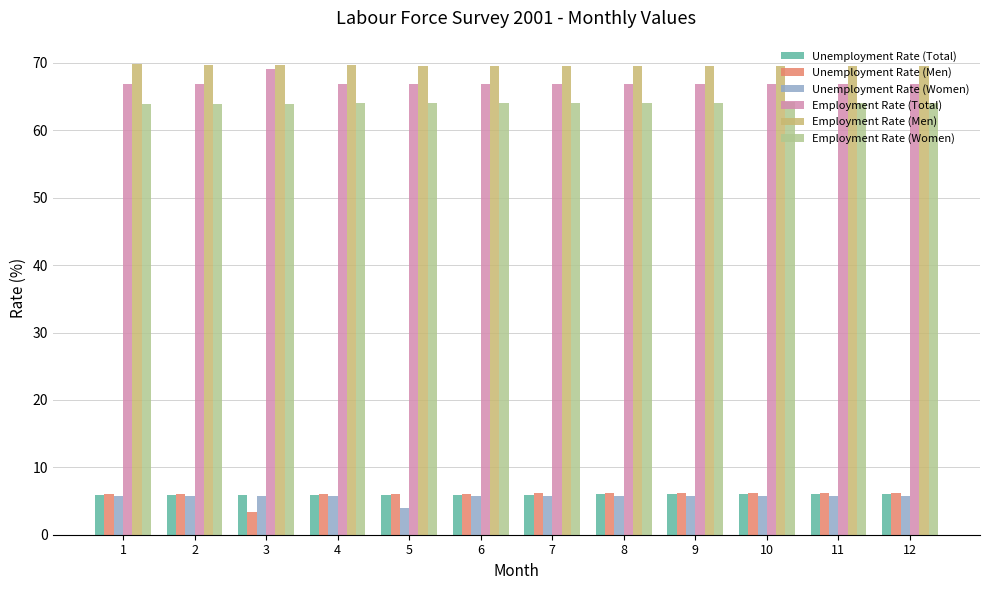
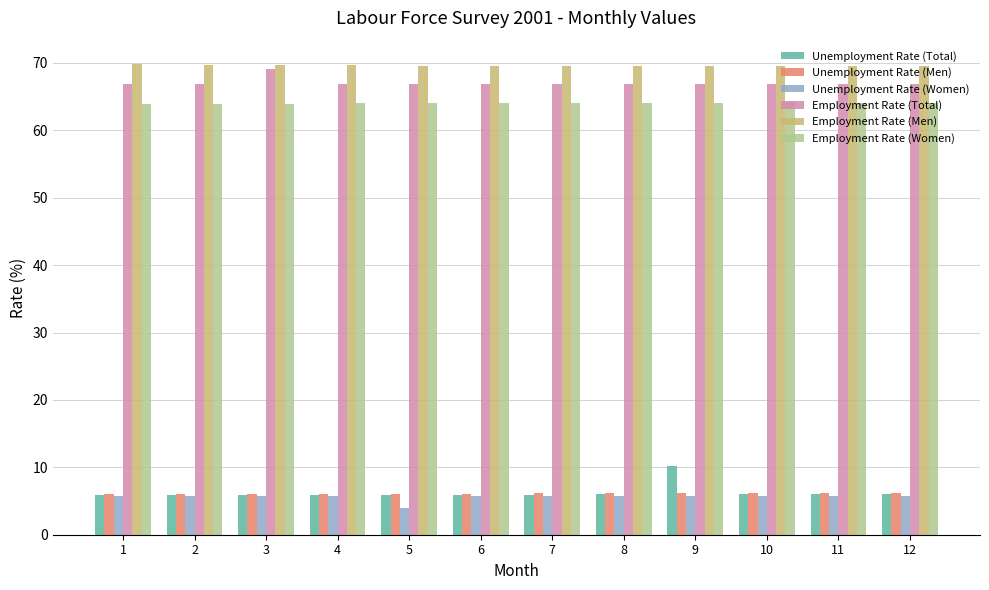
Unemployment Rate (Men), 3: 3 -> 6
Unemployment Rate (Total), 9: 6 -> 10
